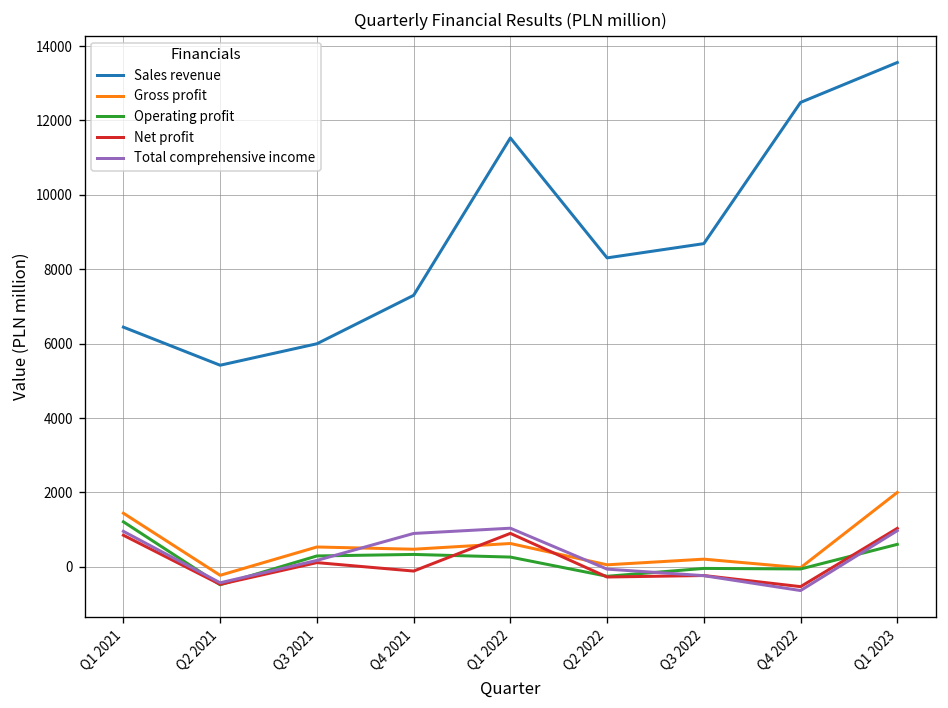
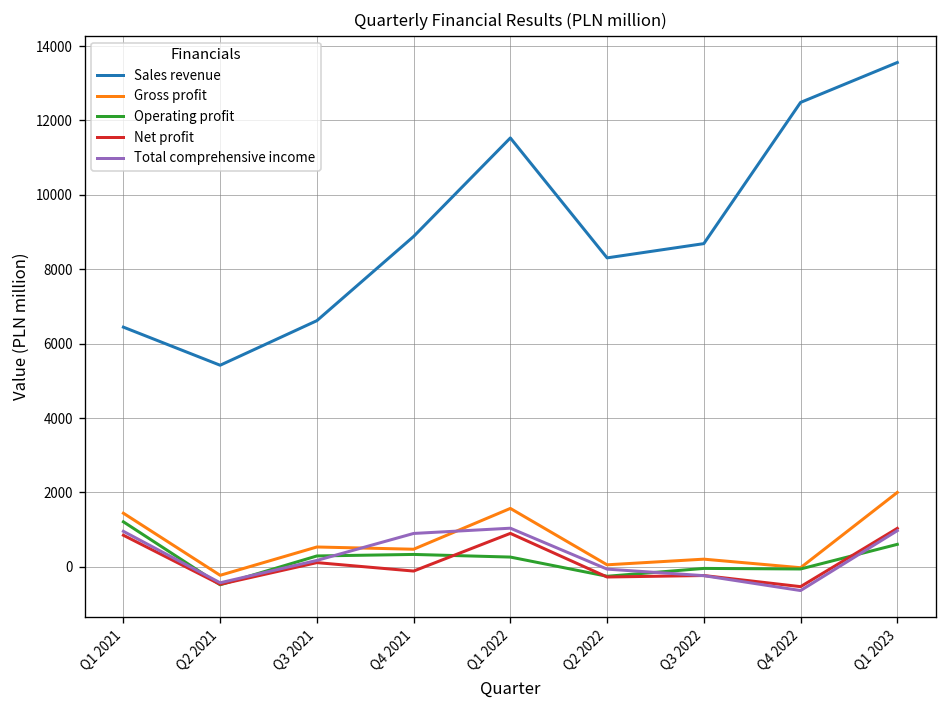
Sales revenue, Q3 2021: 6000 -> 6600
Sales revenue, Q4 2021: 7300 -> 8900
Gross profit, Q1 2022: 600 -> 1600
